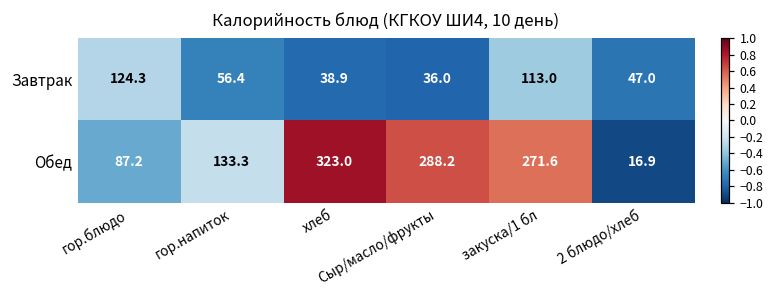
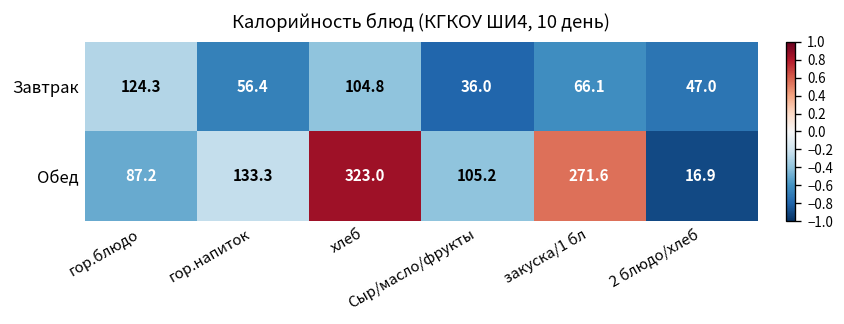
Завтрак, хлеб: 38.9 -> 104.8
Завтрак, закуска/1 бл: 113.0 -> 66.1
Обед, Сыр/масло/фрукты: 288.2 -> 105.2
